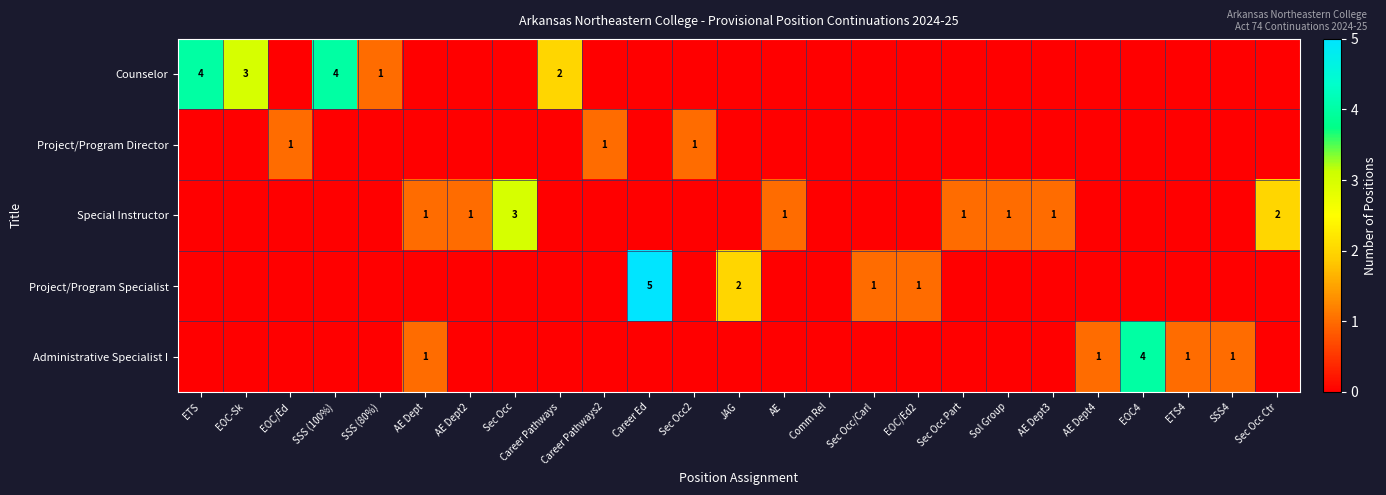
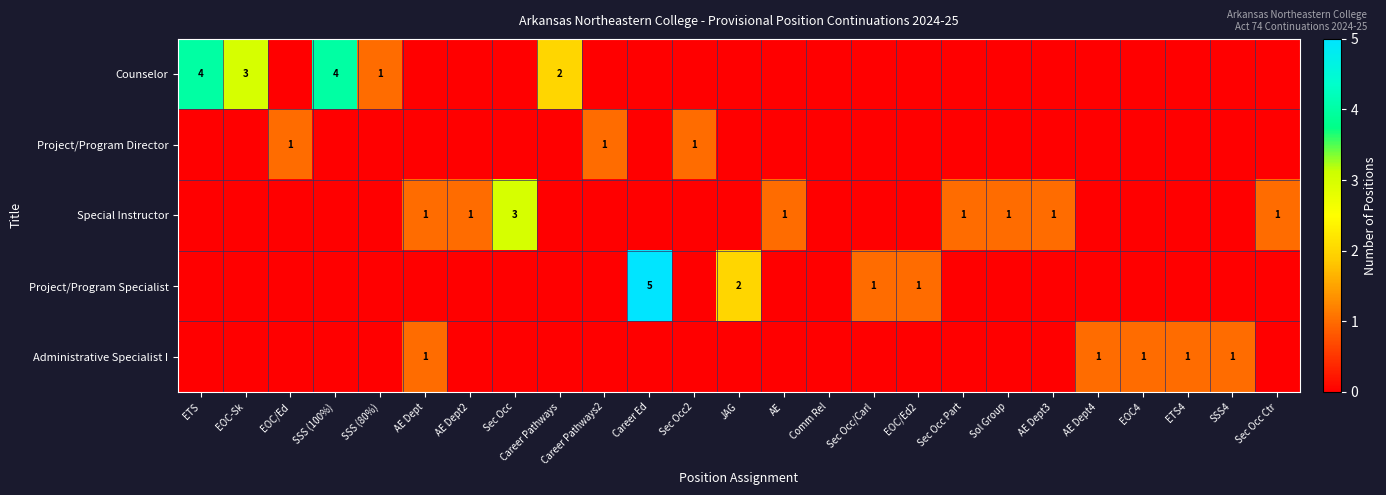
Special Instructor, Sec Occ Ctr: 2 -> 1
Administrative Specialist I, EOC4: 4 -> 1
